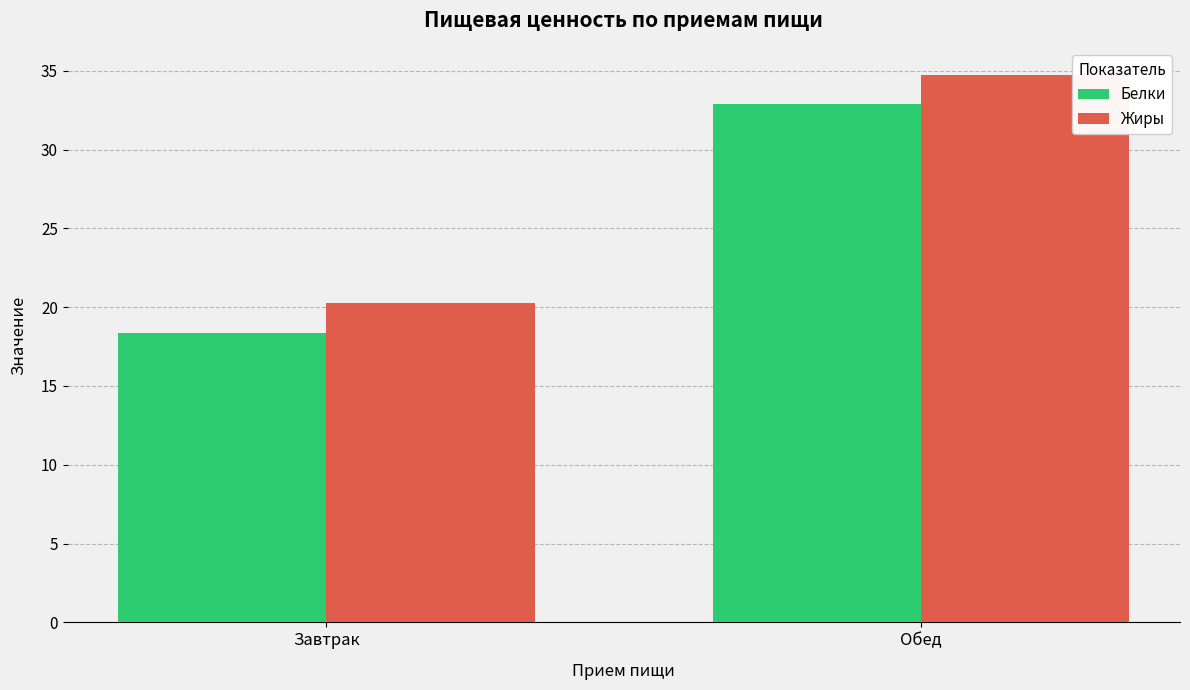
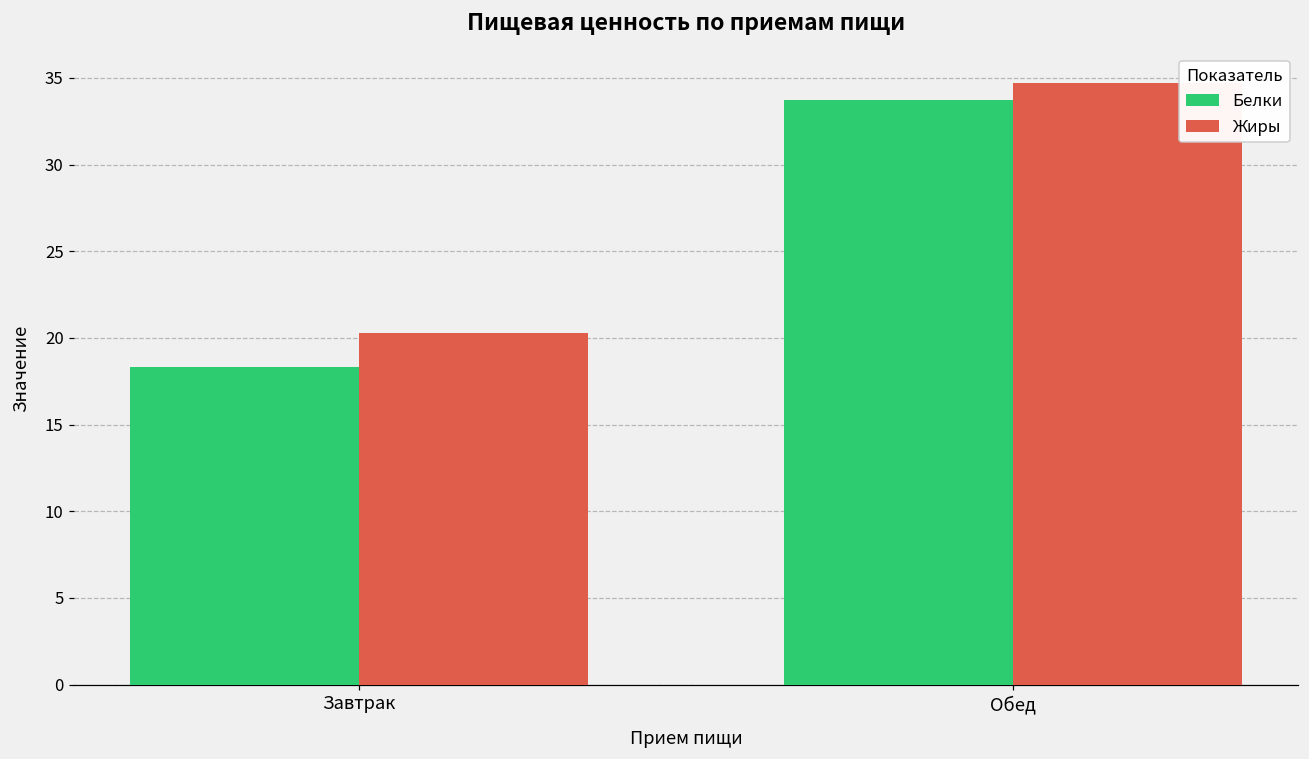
Белки, Обед: 32.9 -> 33.7
